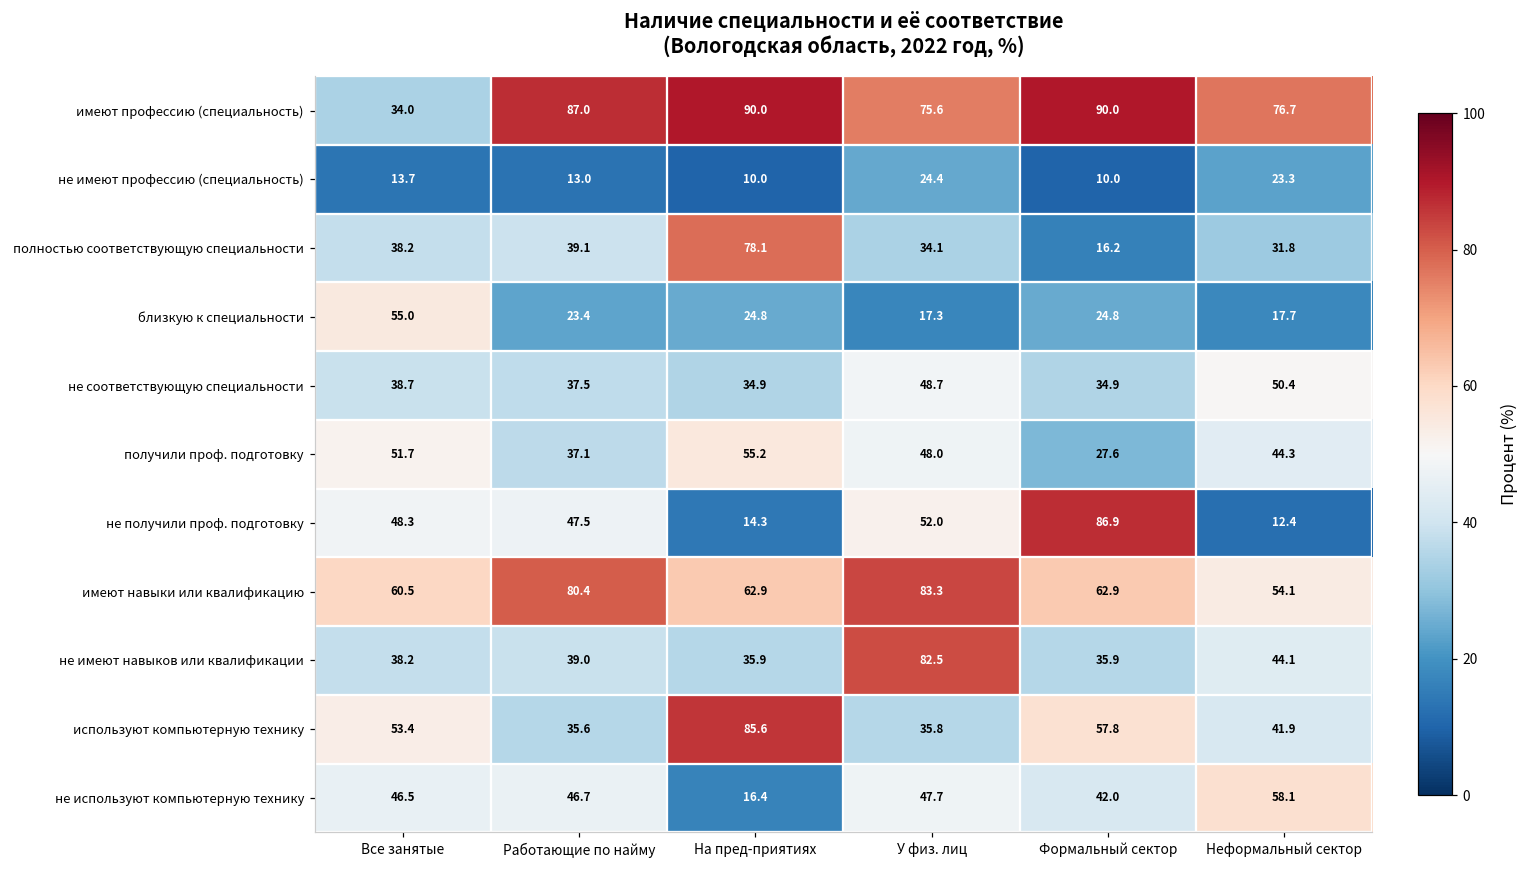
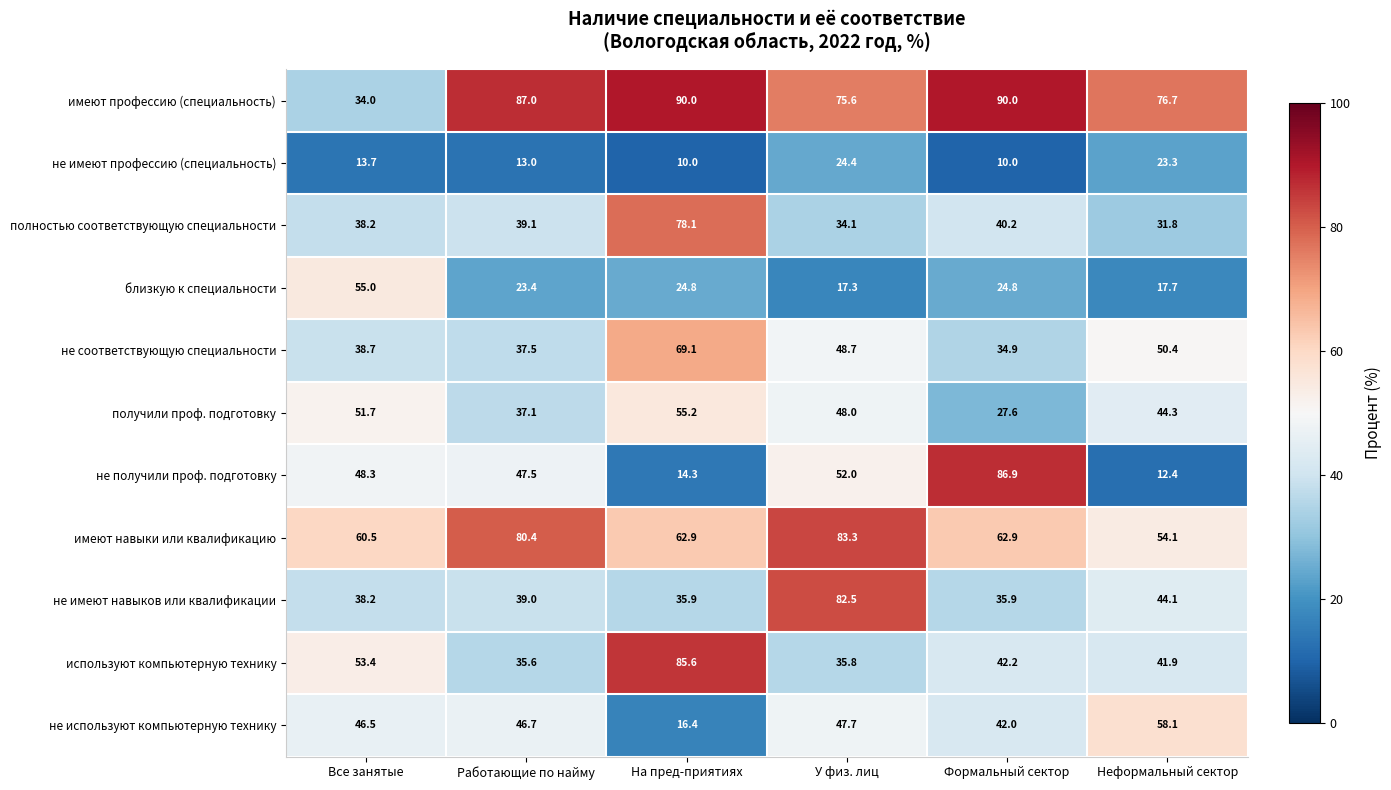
полностью соответствующую специальности, Формальный сектор: 16.2 -> 40.2
не соответствующую специальности, На пред-приятиях: 34.9 -> 69.1
используют компьютерную технику, Формальный сектор: 57.8 -> 42.2
